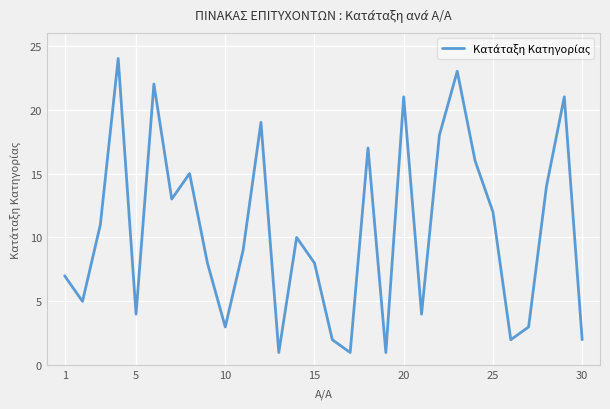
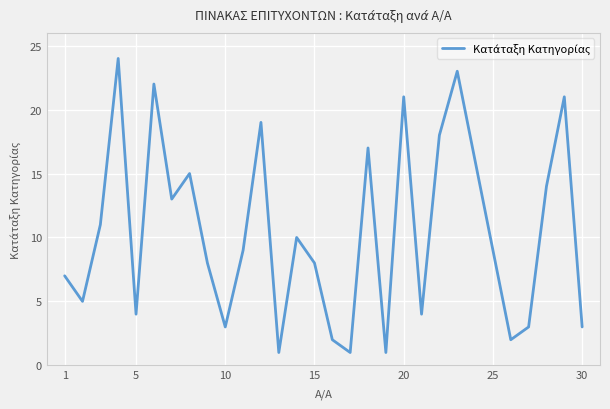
25: 12 -> 9
30: 2 -> 3
